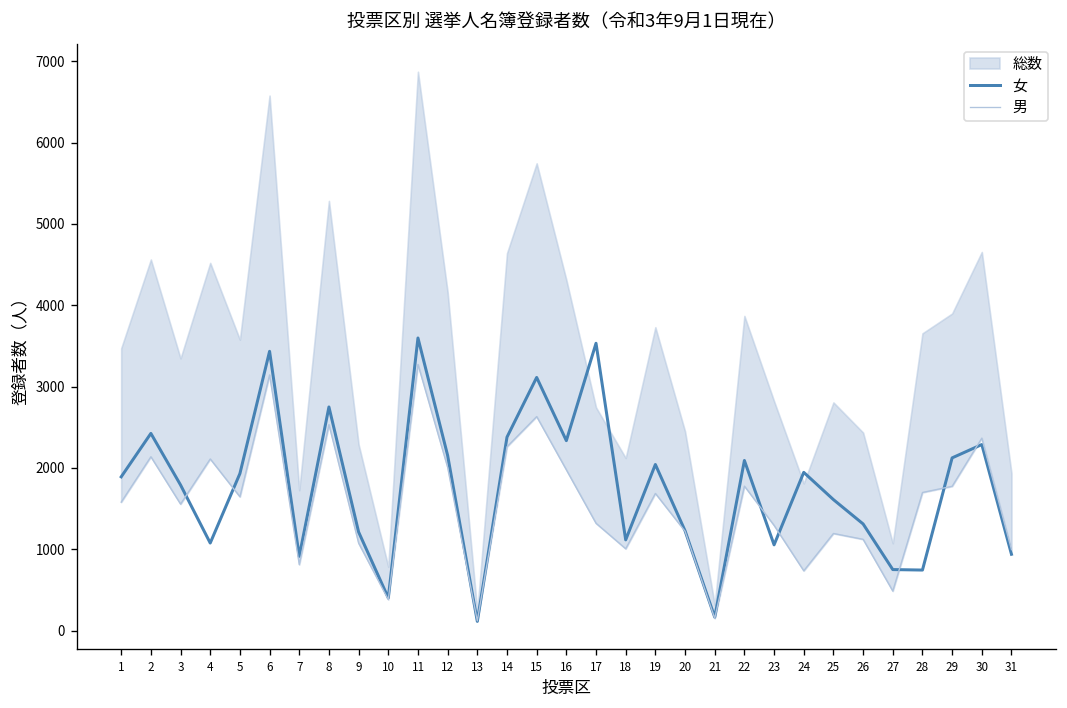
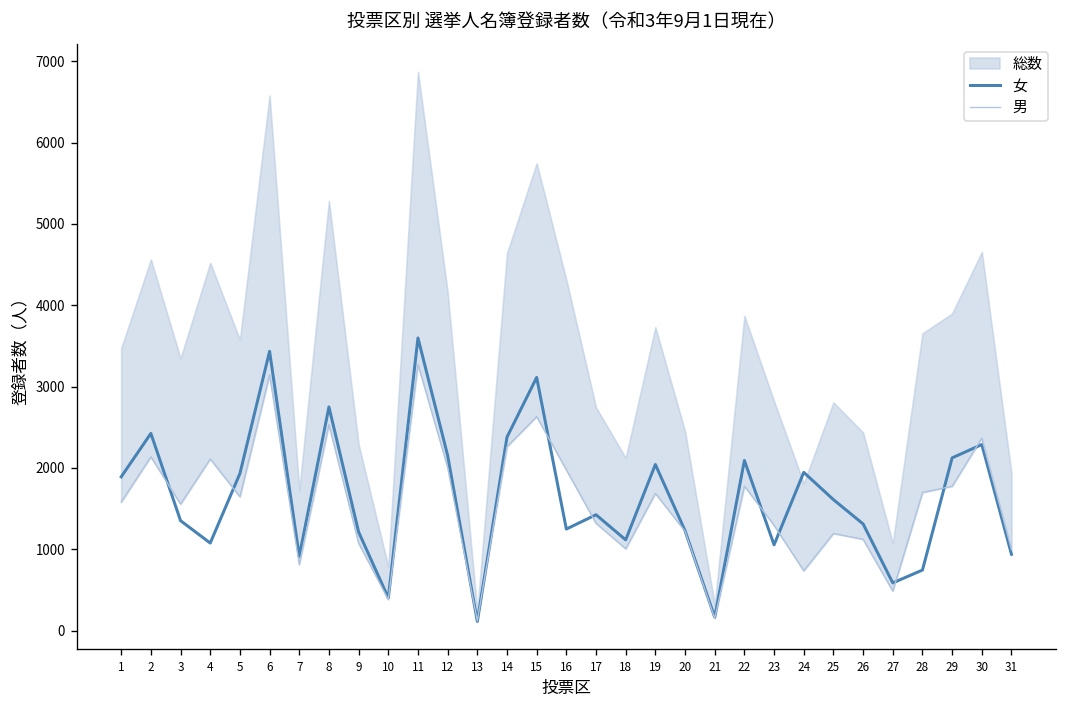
女, 3: 1800 -> 1400
女, 16: 2300 -> 1200
女, 17: 3500 -> 1400
女, 27: 800 -> 600
